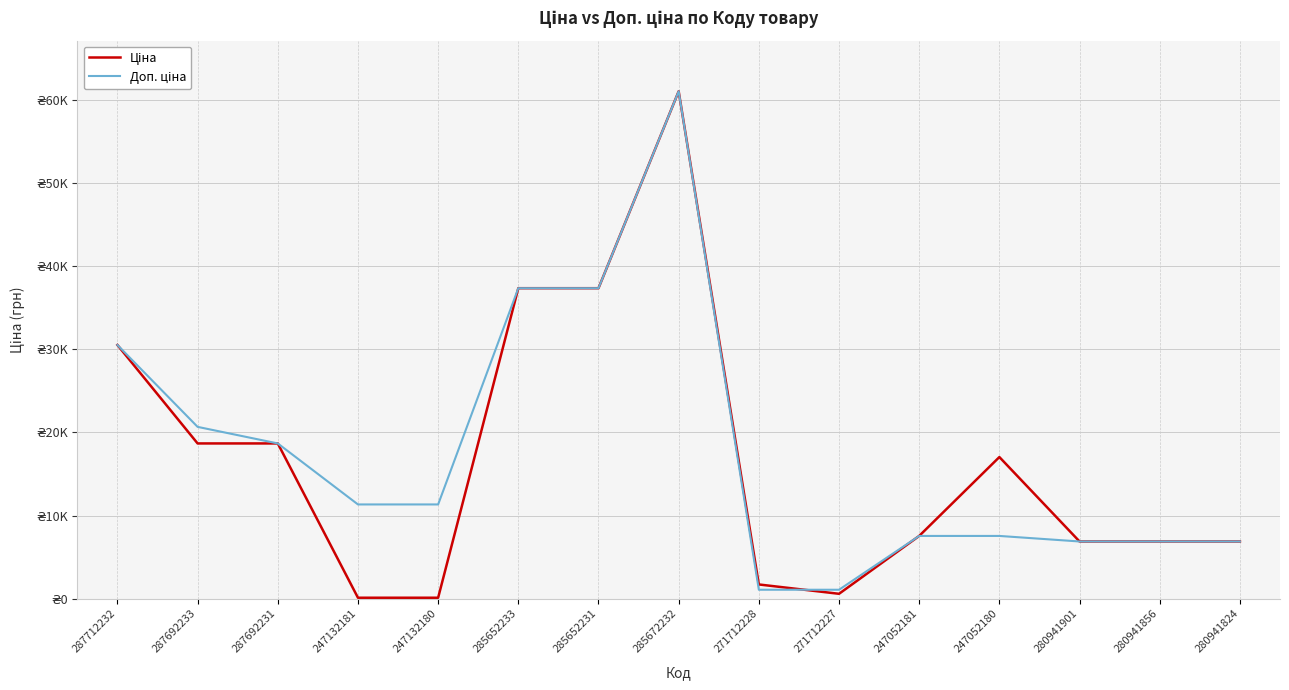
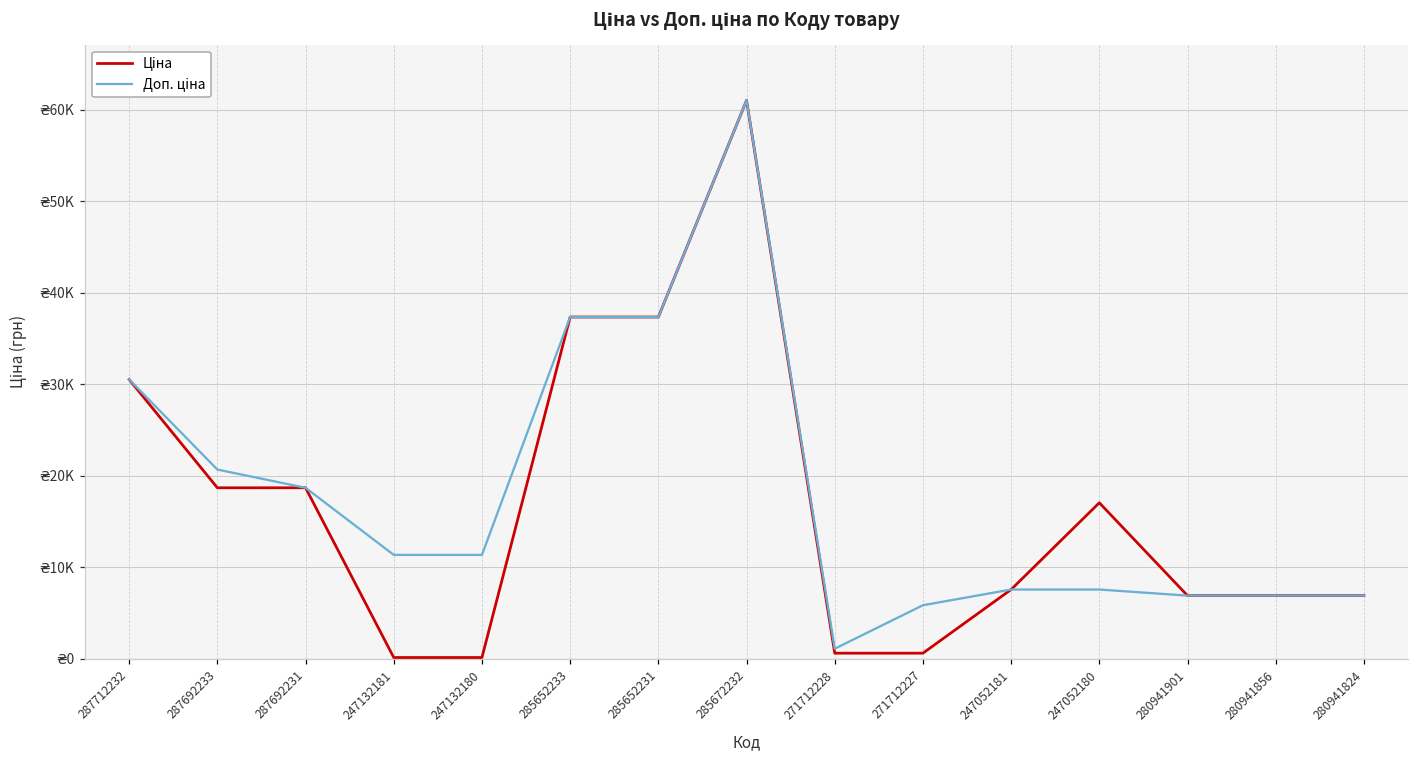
Ціна, 271712228: ₴2000 -> ₴1000
Доп. ціна, 271712227: ₴1000 -> ₴6000
